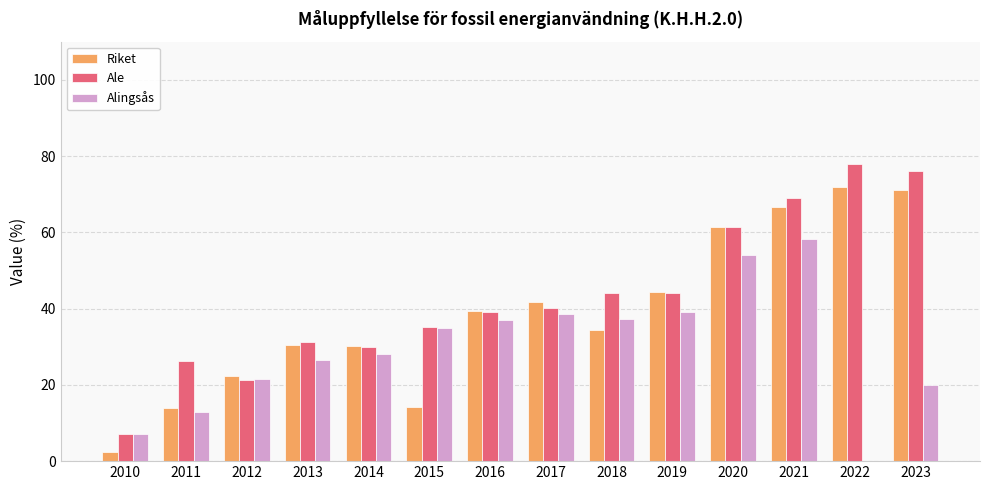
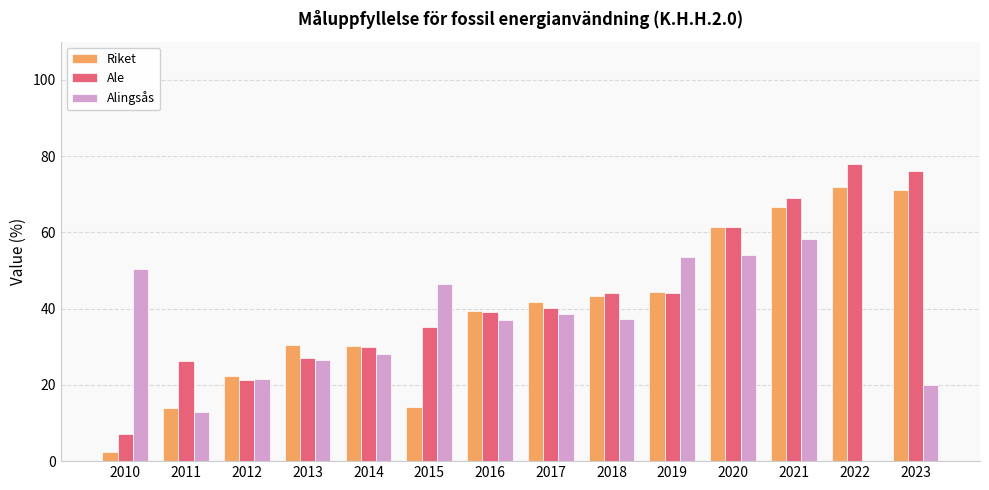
Alingsås, 2010: 7 -> 50
Ale, 2013: 31 -> 27
Alingsås, 2015: 35 -> 46
Riket, 2018: 34 -> 43
Alingsås, 2019: 39 -> 54
